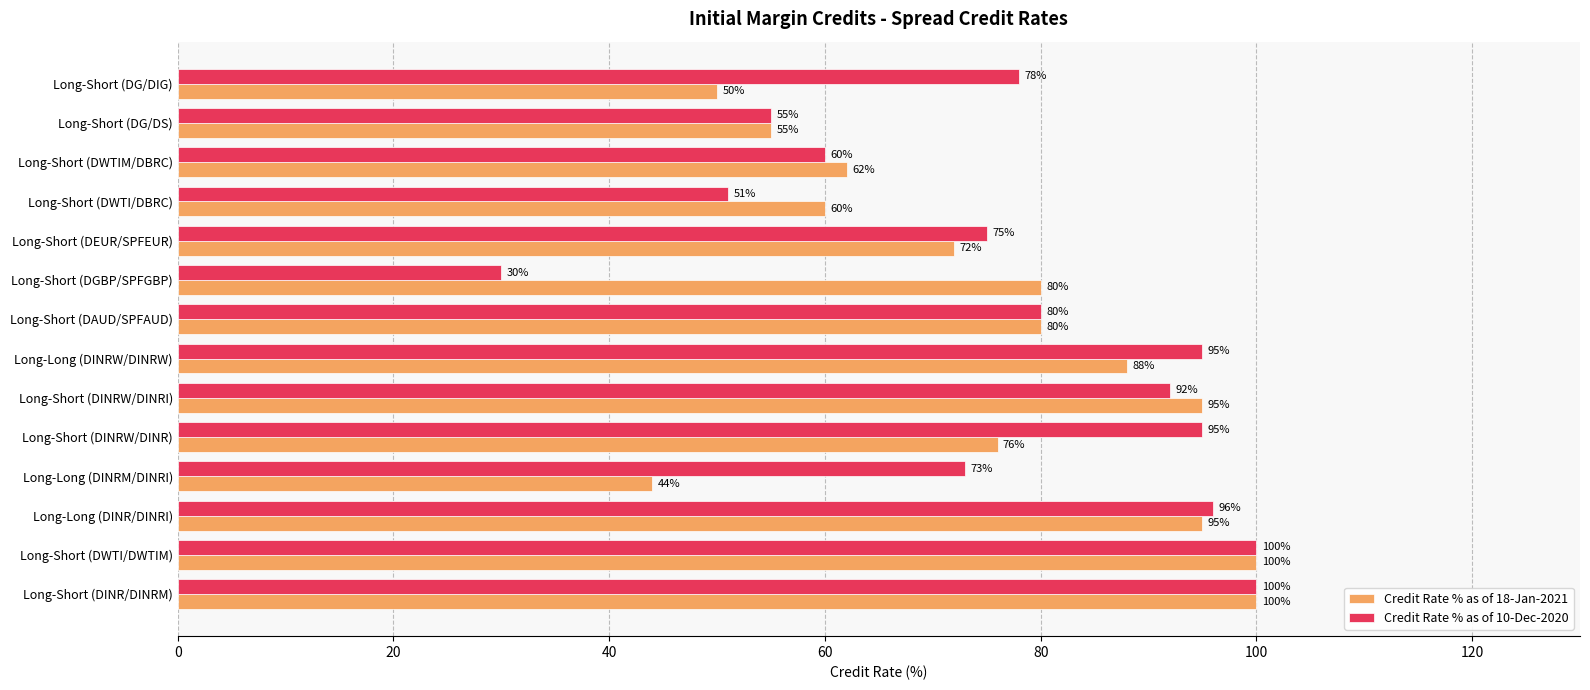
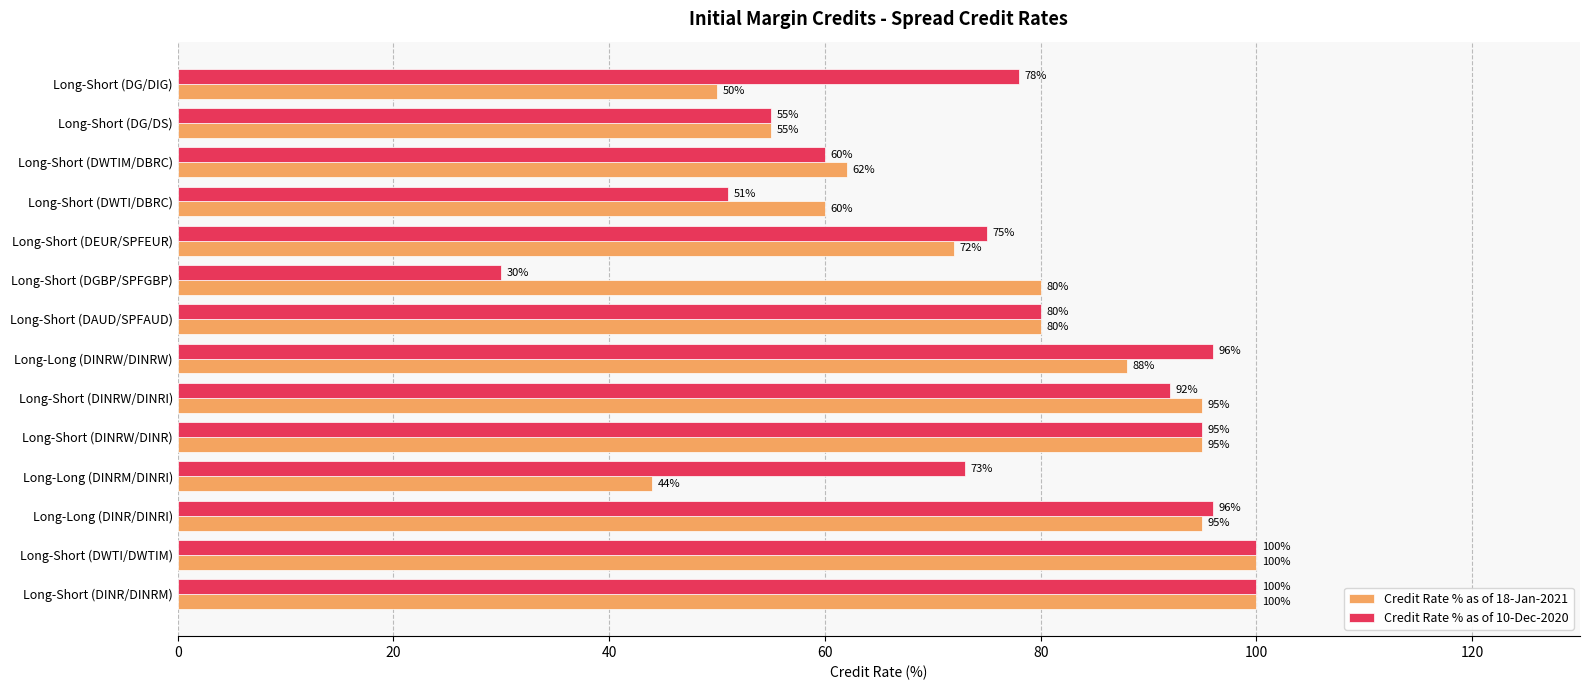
Credit Rate % as of 10-Dec-2020, Long-Long (DINRW/DINRW): 95% -> 96%
Credit Rate % as of 18-Jan-2021, Long-Short (DINRW/DINR): 76% -> 95%
